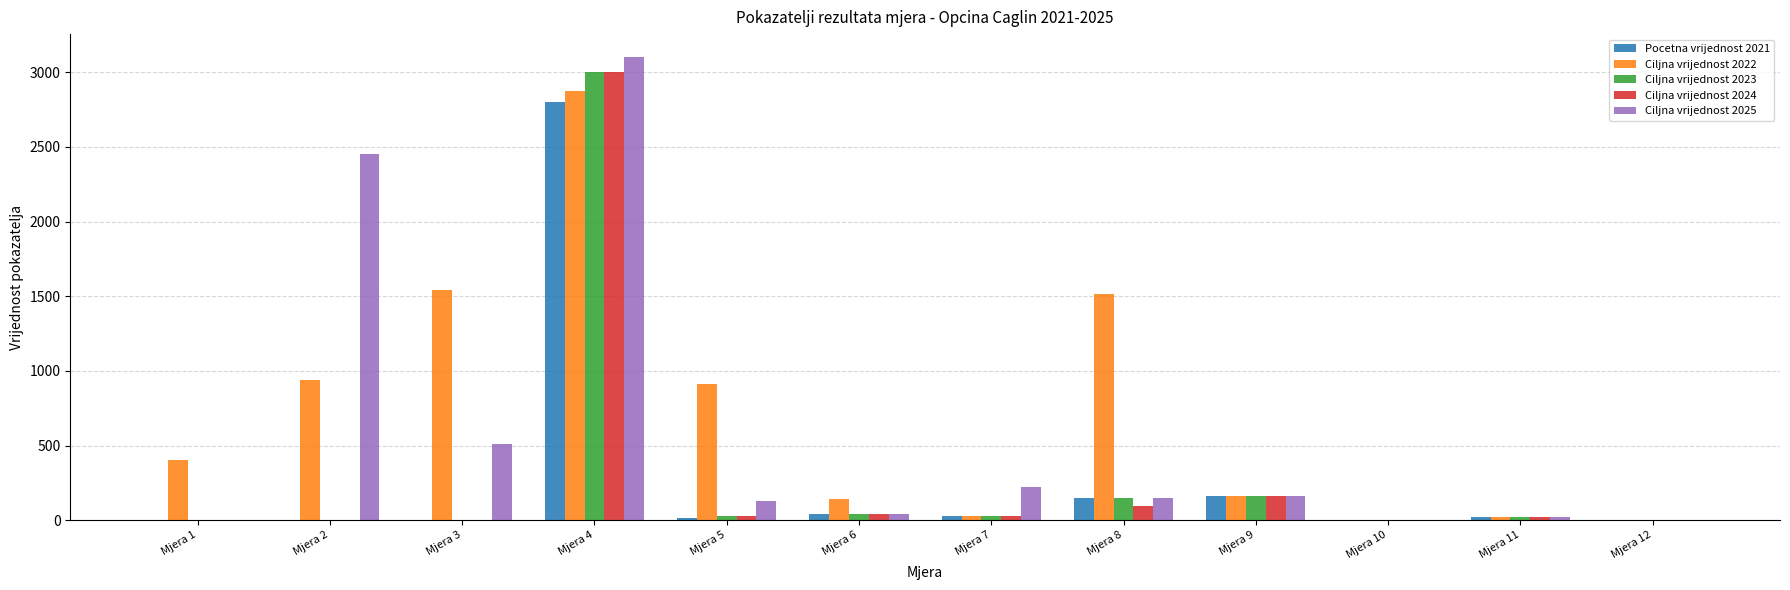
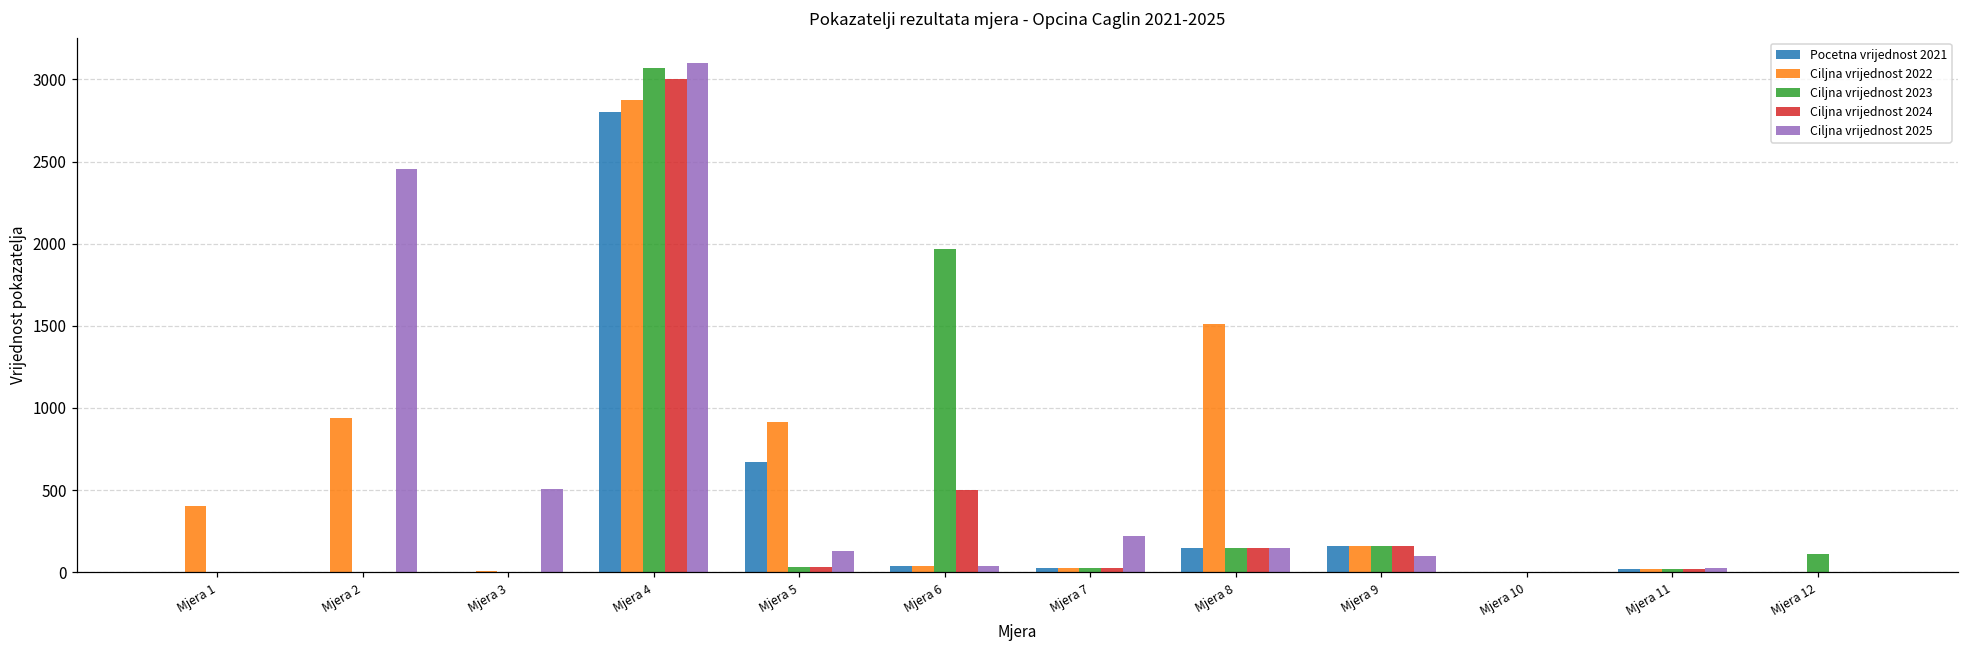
Ciljna vrijednost 2022, Mjera 3: 1540 -> 10
Ciljna vrijednost 2023, Mjera 4: 3000 -> 3070
Pocetna vrijednost 2021, Mjera 5: 10 -> 670
Ciljna vrijednost 2022, Mjera 6: 140 -> 40
Ciljna vrijednost 2023, Mjera 6: 40 -> 1970
Ciljna vrijednost 2024, Mjera 6: 40 -> 500
Ciljna vrijednost 2024, Mjera 8: 90 -> 150
Ciljna vrijednost 2025, Mjera 9: 160 -> 100
Ciljna vrijednost 2023, Mjera 12: 0 -> 110
